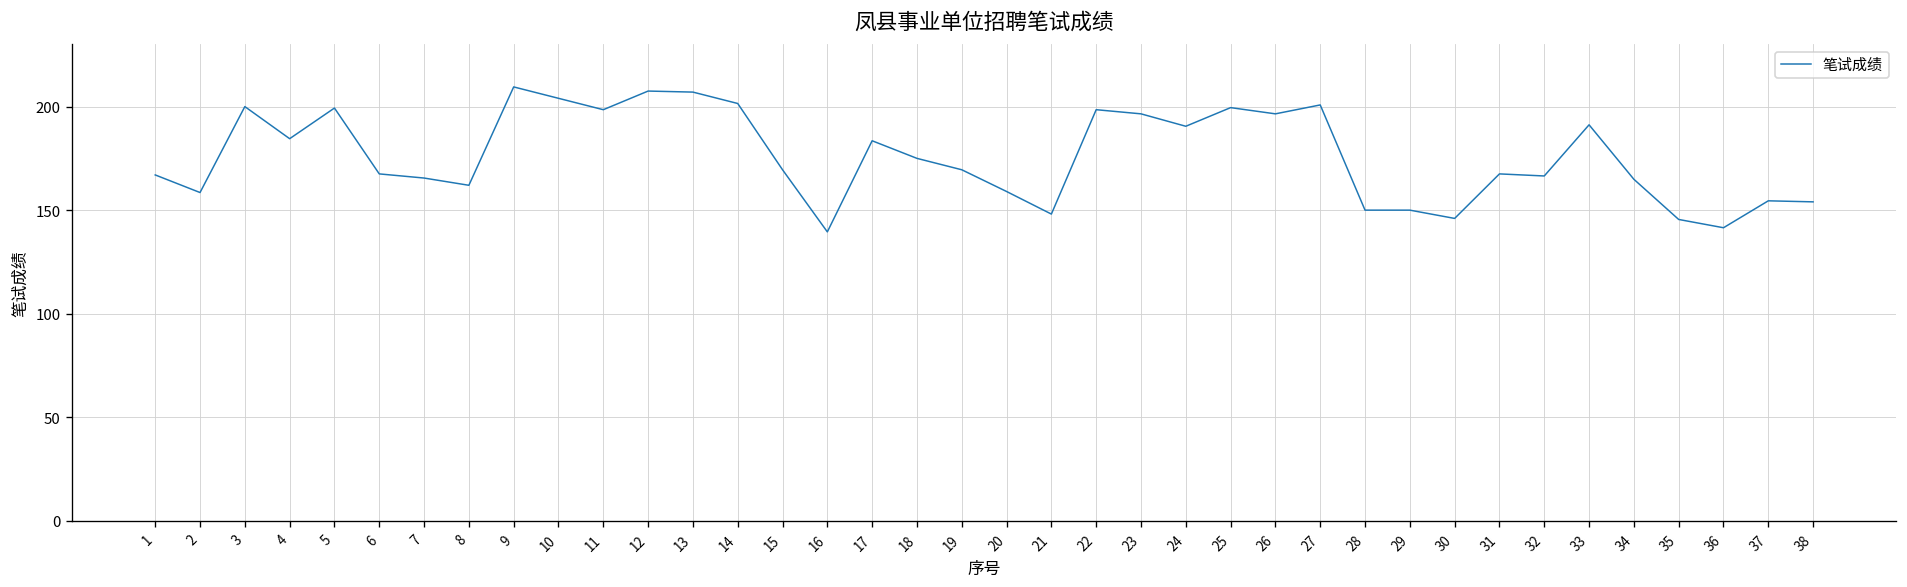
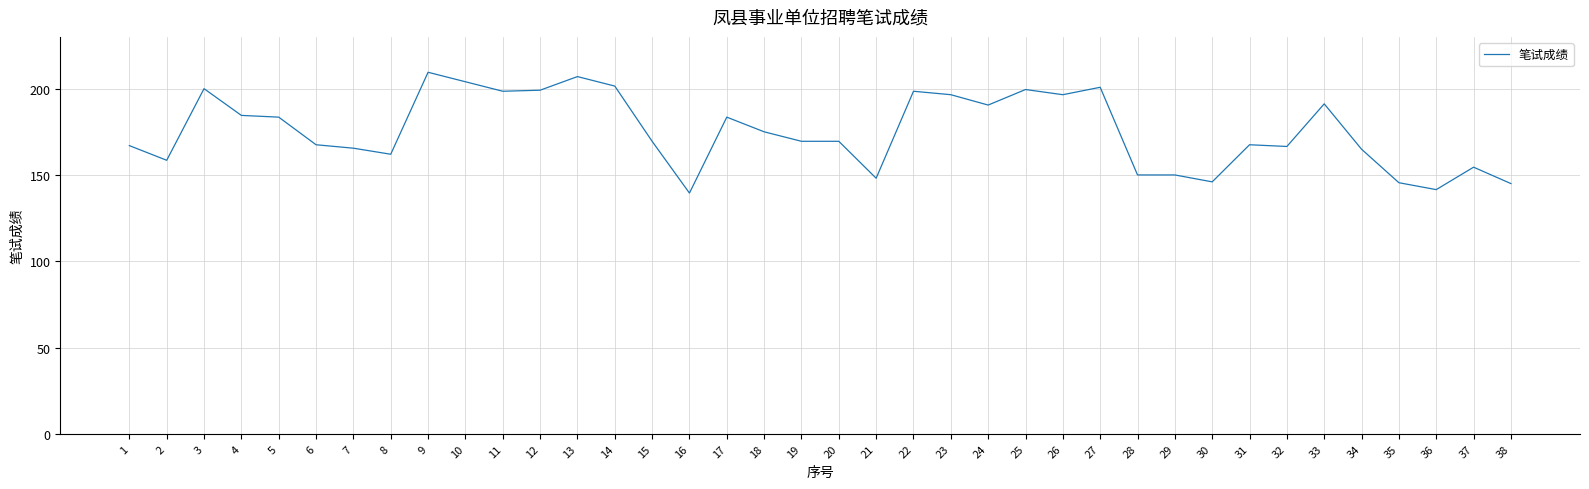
5: 199 -> 184
12: 208 -> 199
20: 159 -> 170
38: 154 -> 145
